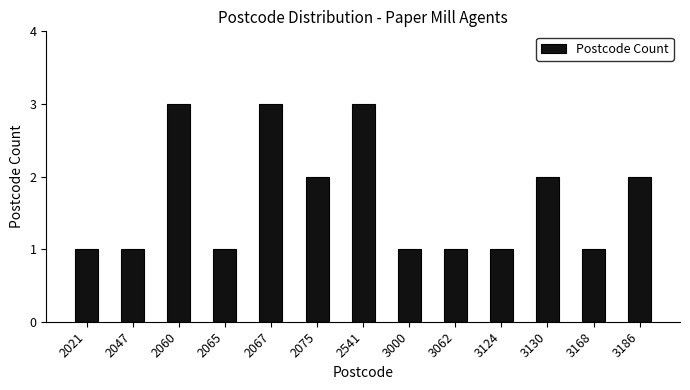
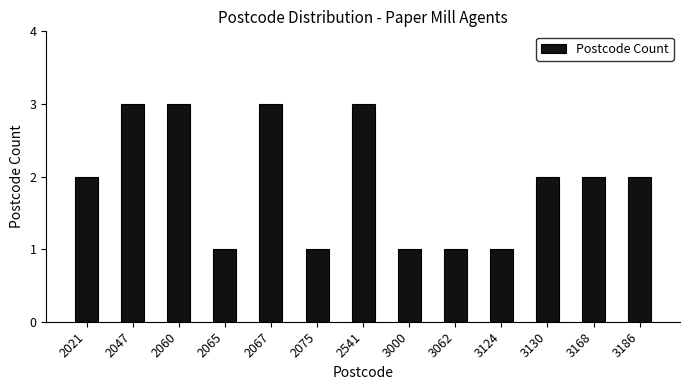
2021: 1 -> 2
2047: 1 -> 3
2075: 2 -> 1
3168: 1 -> 2
